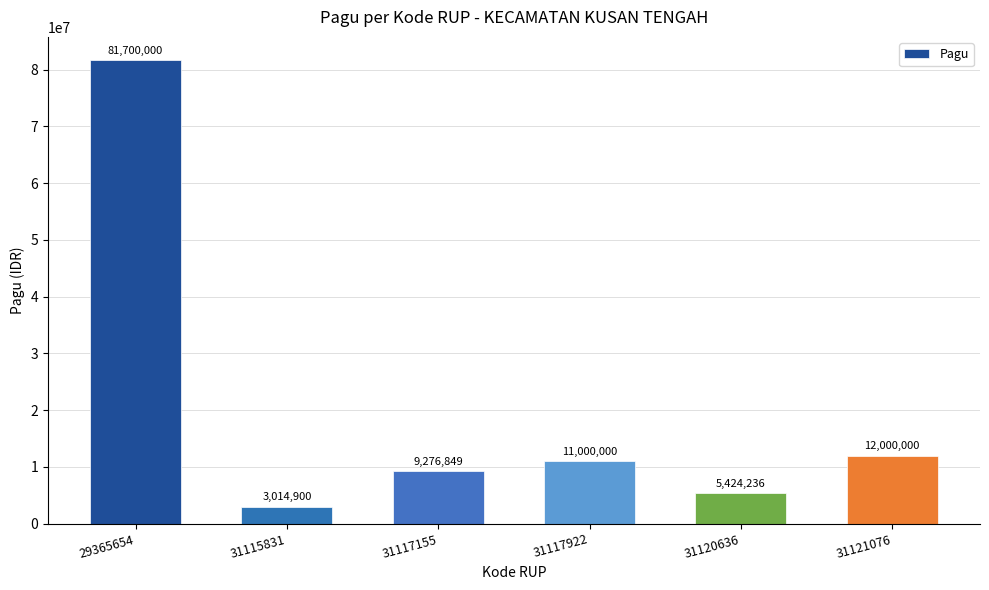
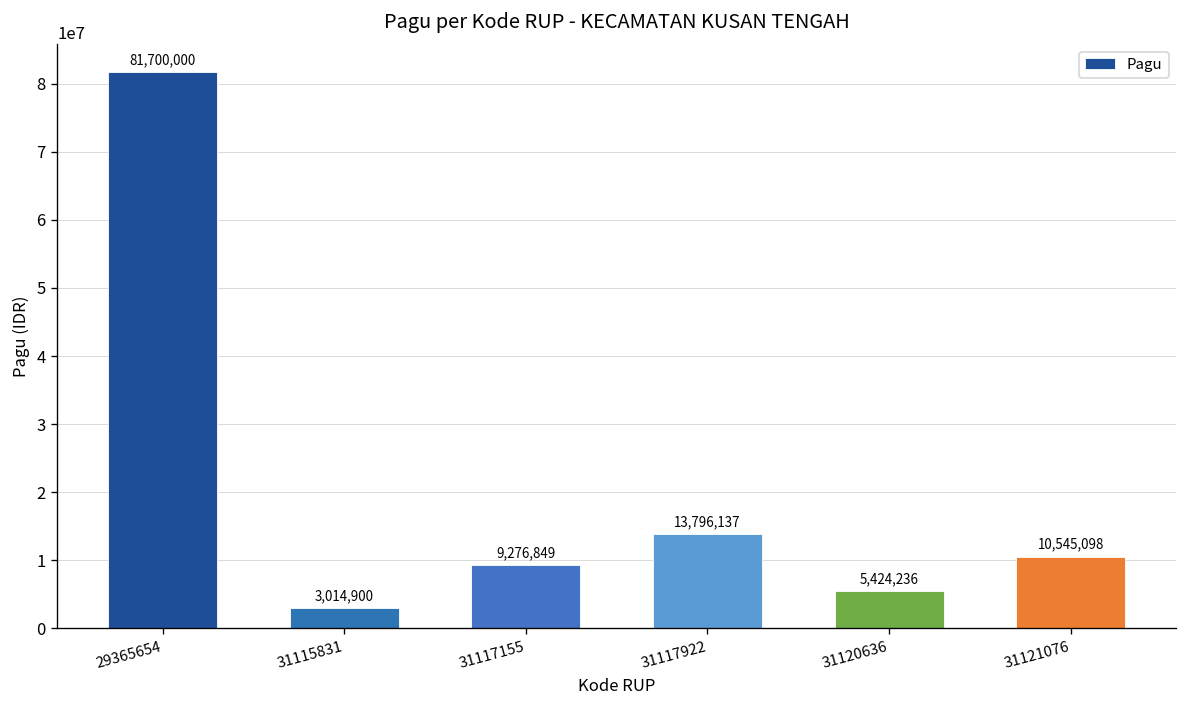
31117922: 11,000,000 -> 13,796,137
31121076: 12,000,000 -> 10,545,098
